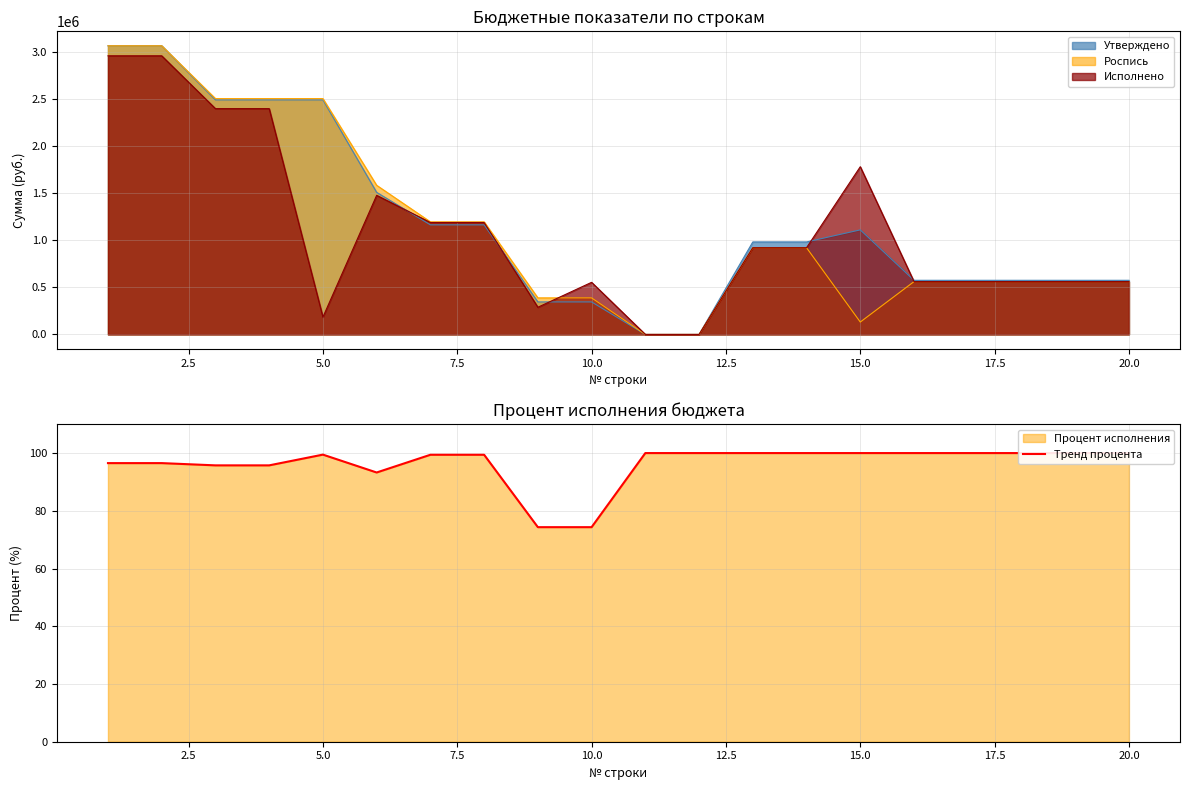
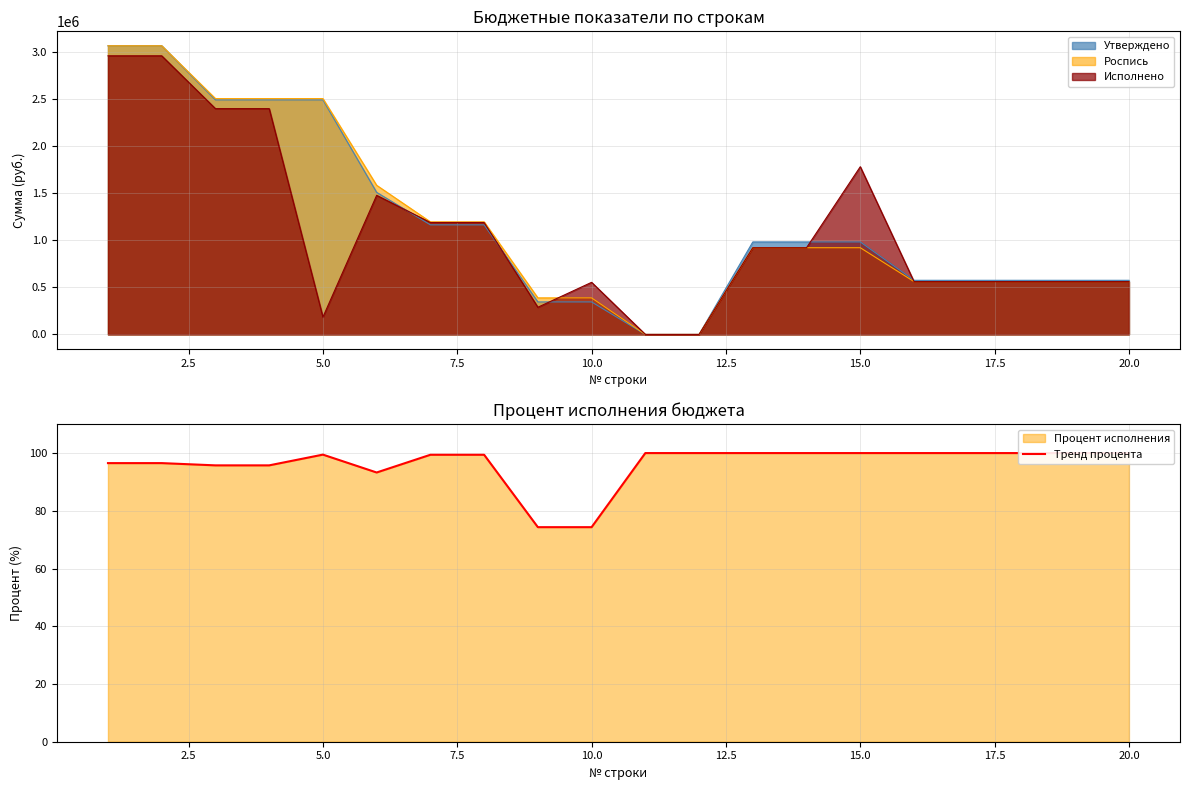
Бюджетные показатели по строкам, Утверждено, 15.0: 1100000 -> 1000000
Бюджетные показатели по строкам, Роспись, 15.0: 100000 -> 900000
